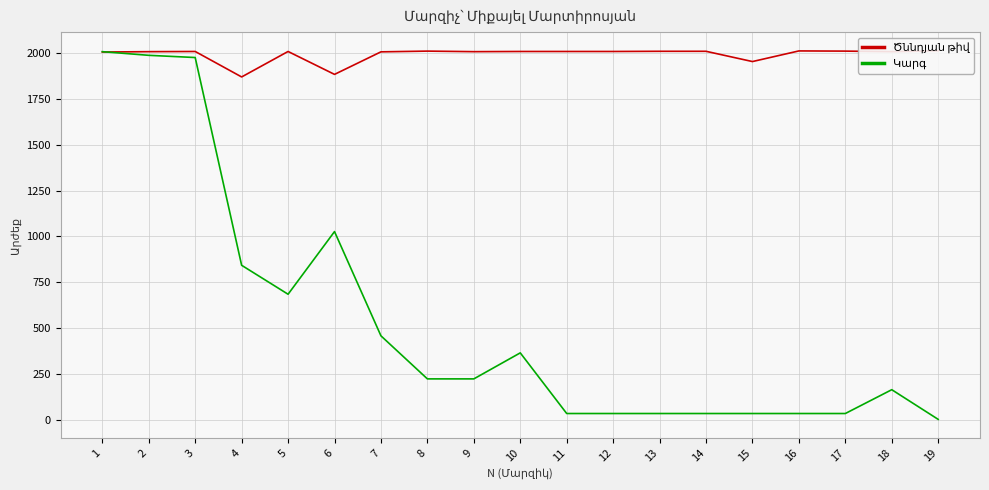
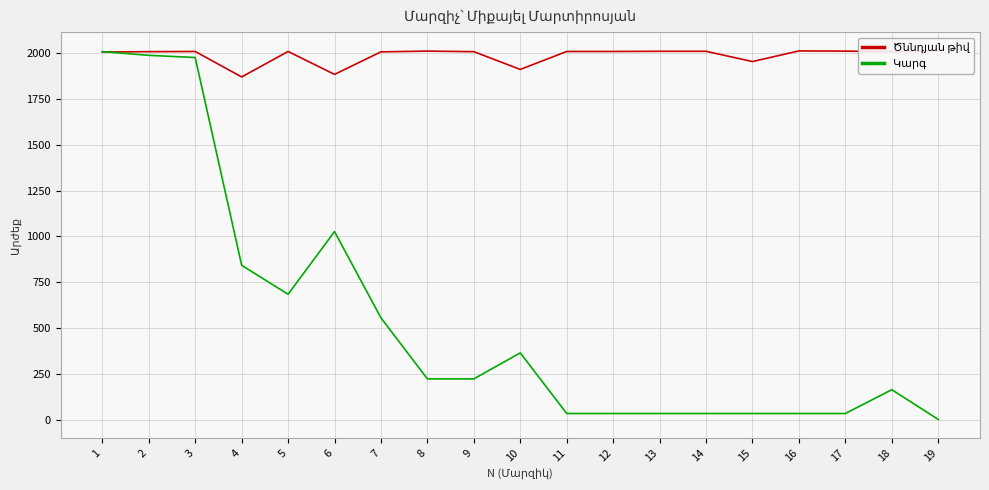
Կարգ, 7: 460 -> 560
Ծննդյան թիվ, 10: 2010 -> 1910
